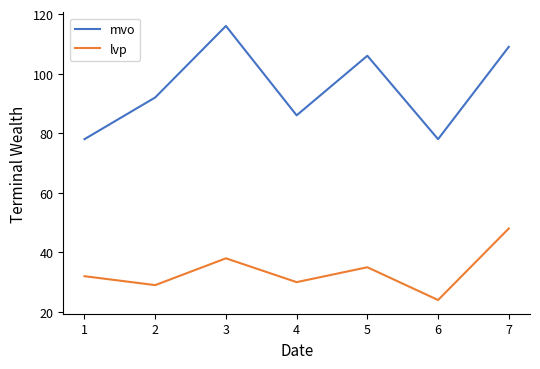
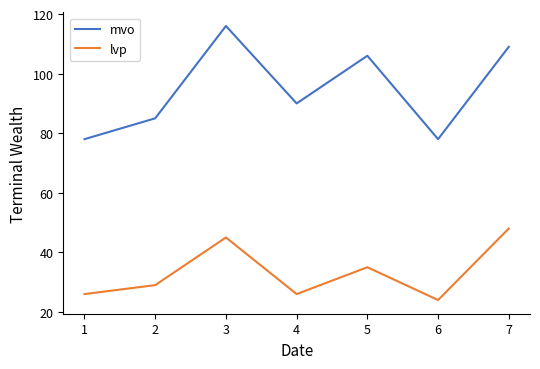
lvp, 1: 32 -> 26
mvo, 2: 92 -> 85
lvp, 3: 38 -> 45
mvo, 4: 86 -> 90
lvp, 4: 30 -> 26
